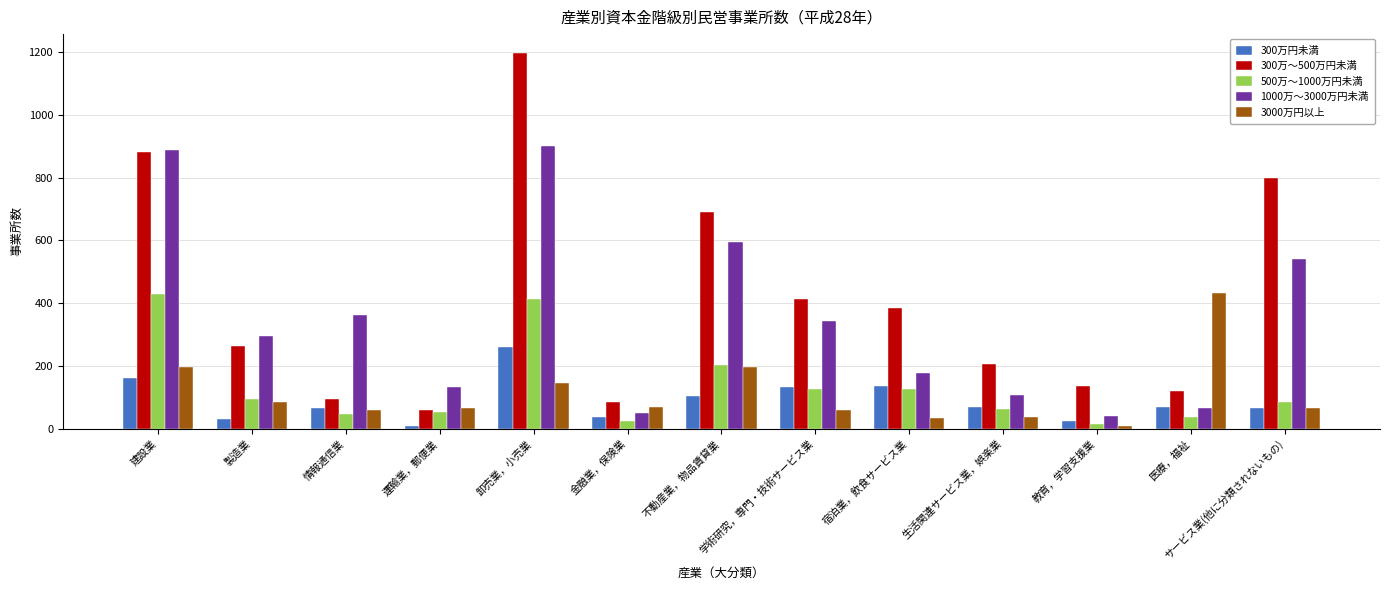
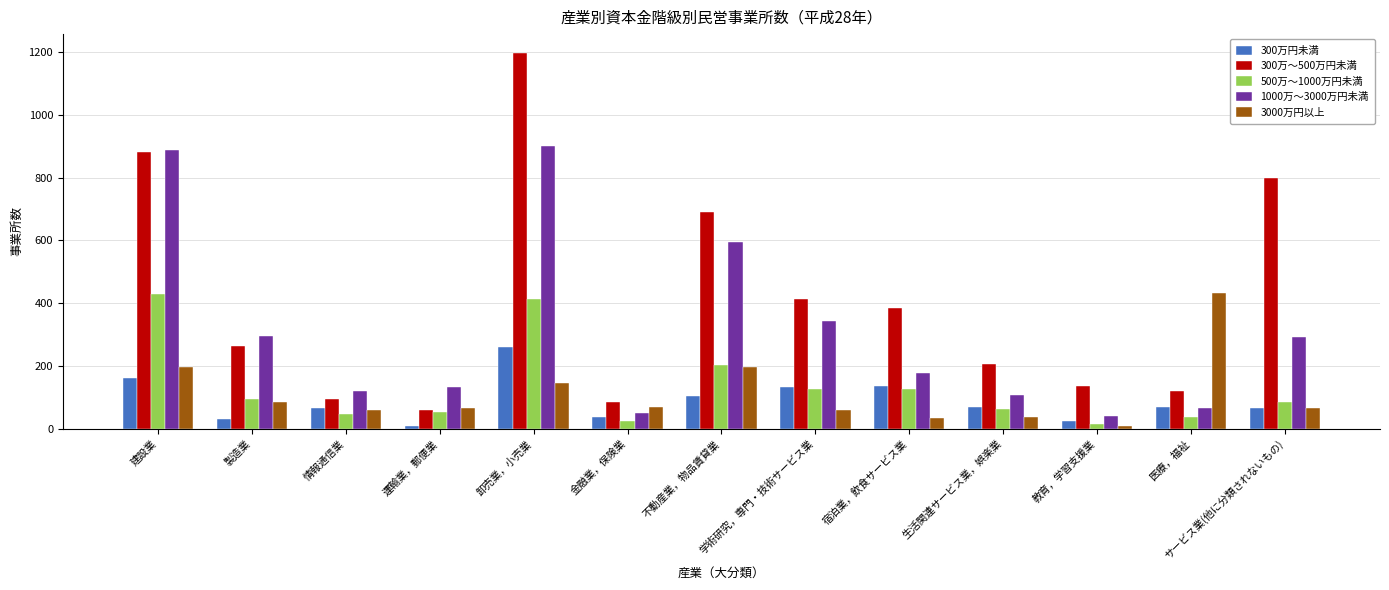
1000万～3000万円未満, 情報通信業: 360 -> 120
1000万～3000万円未満, サービス業(他に分類されないもの): 540 -> 290
